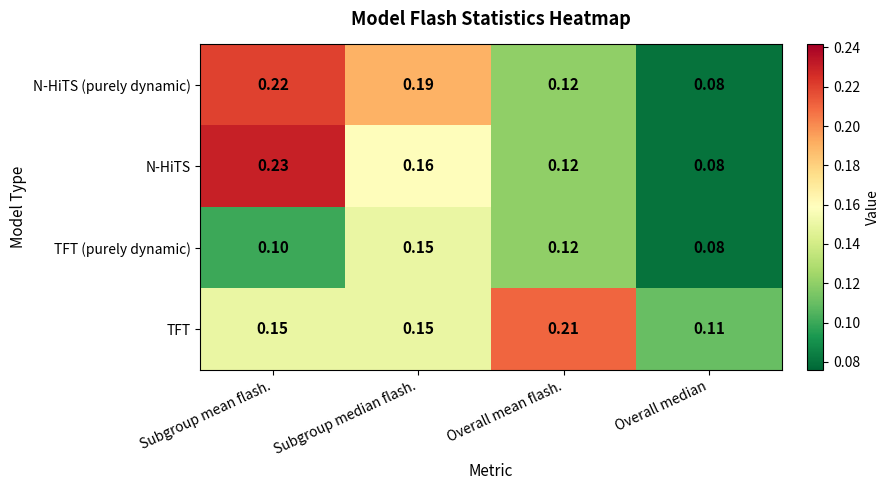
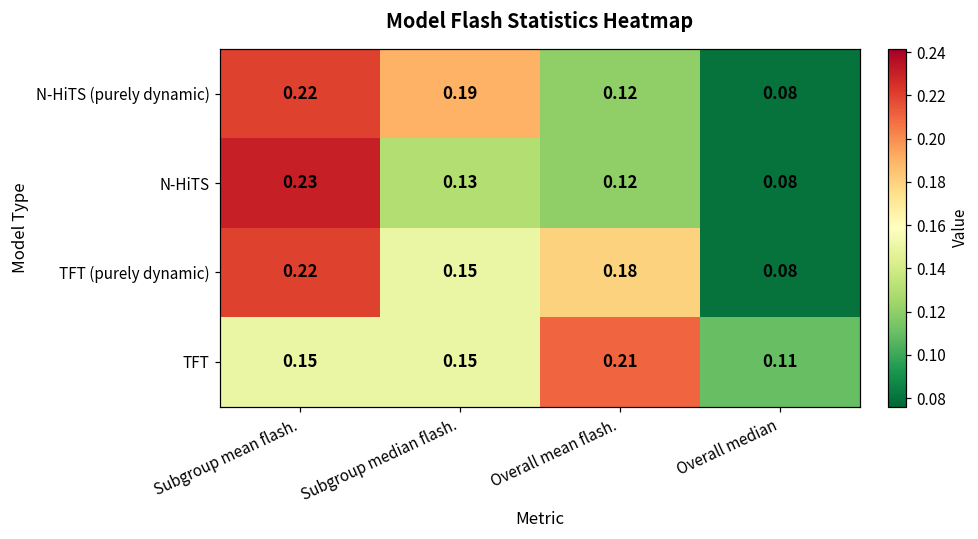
N-HiTS, Subgroup median flash.: 0.16 -> 0.13
TFT (purely dynamic), Subgroup mean flash.: 0.10 -> 0.22
TFT (purely dynamic), Overall mean flash.: 0.12 -> 0.18
